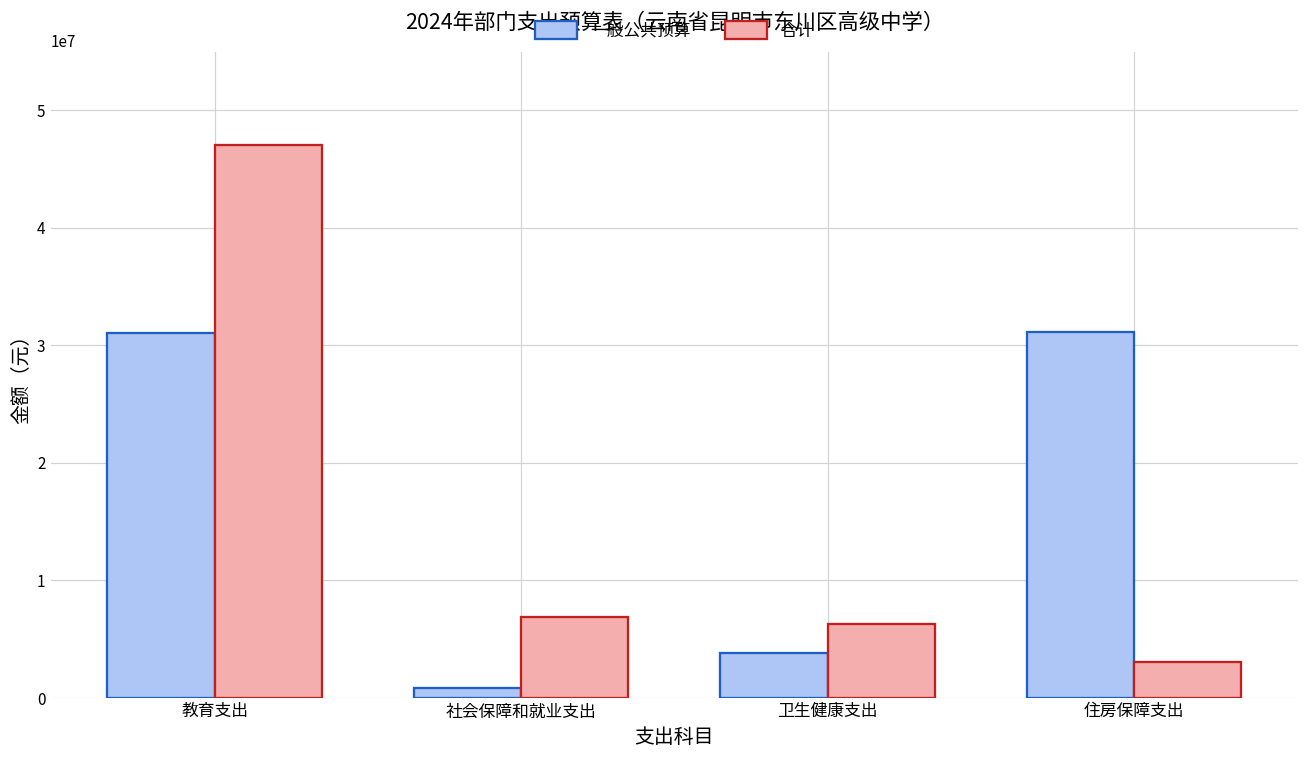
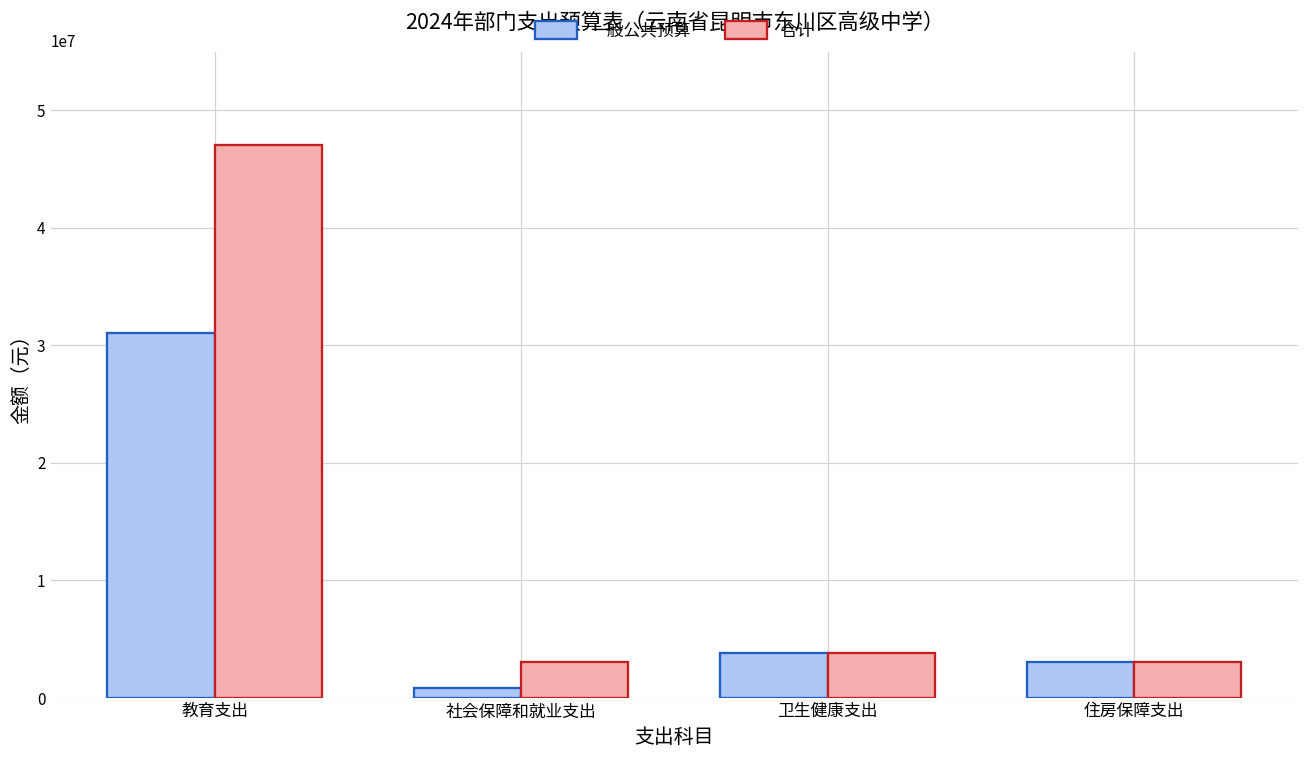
合计, 社会保障和就业支出: 6900000 -> 3100000
合计, 卫生健康支出: 6300000 -> 3800000
一般公共预算, 住房保障支出: 31100000 -> 3100000
